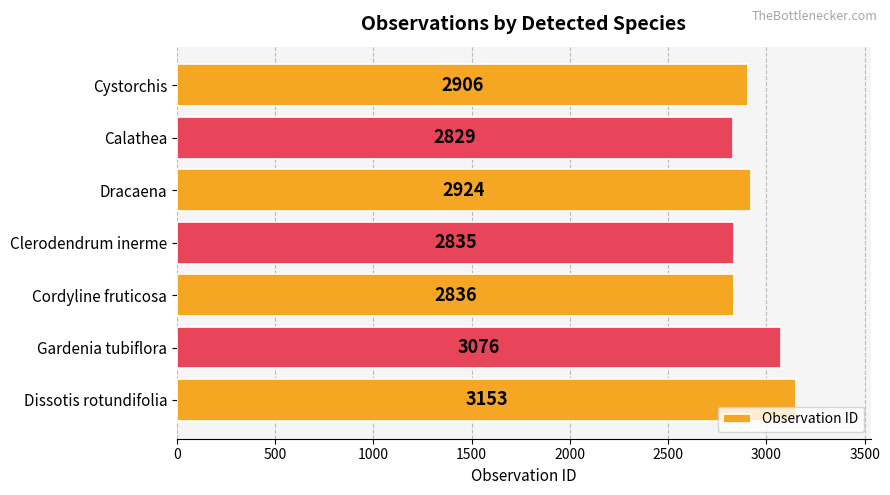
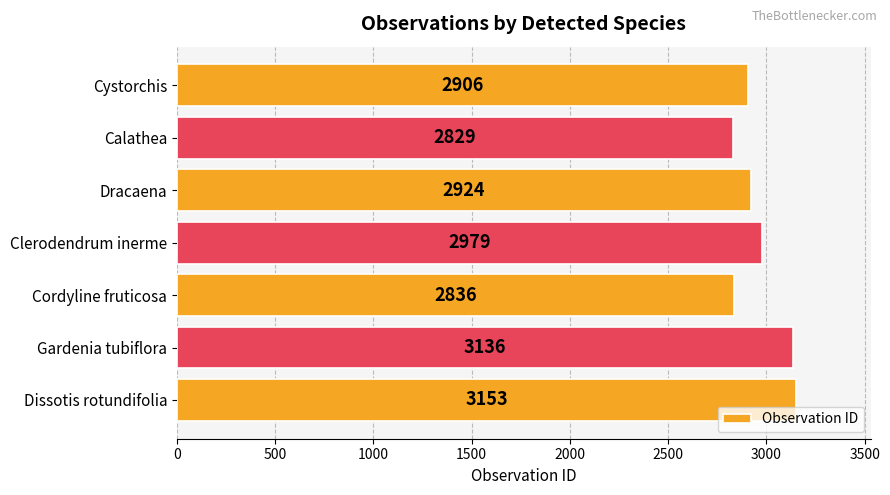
Clerodendrum inerme: 2835 -> 2979
Gardenia tubiflora: 3076 -> 3136
